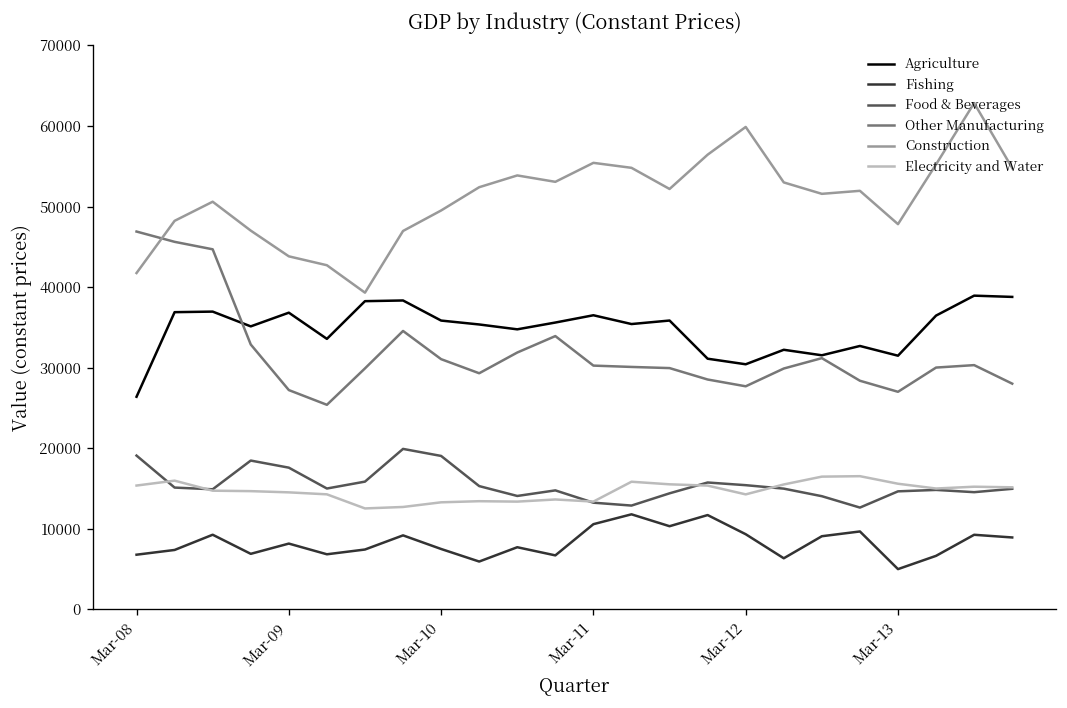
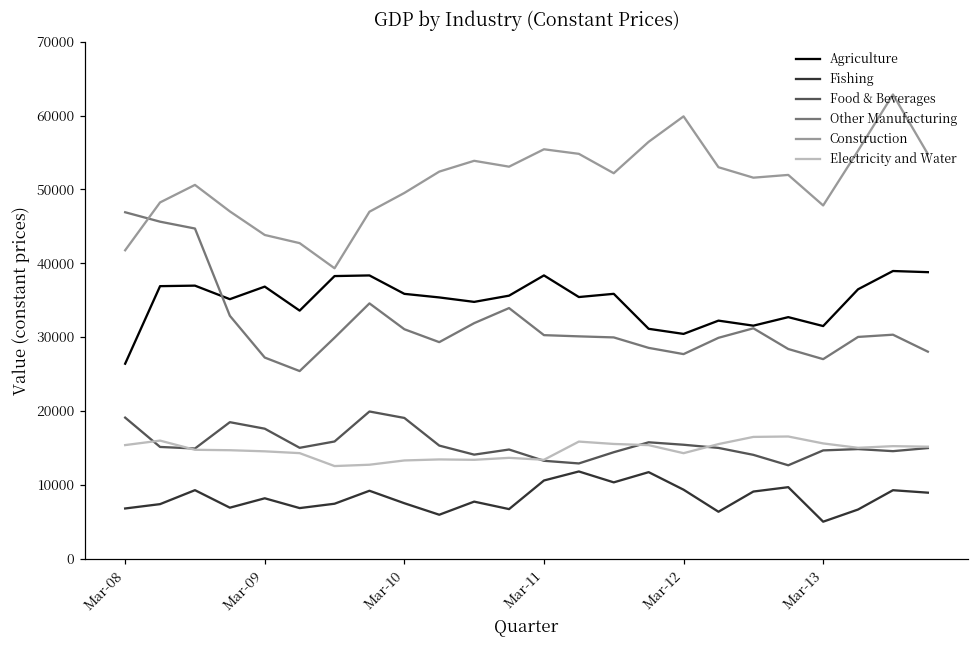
Agriculture, Mar-11: 37000 -> 38000
